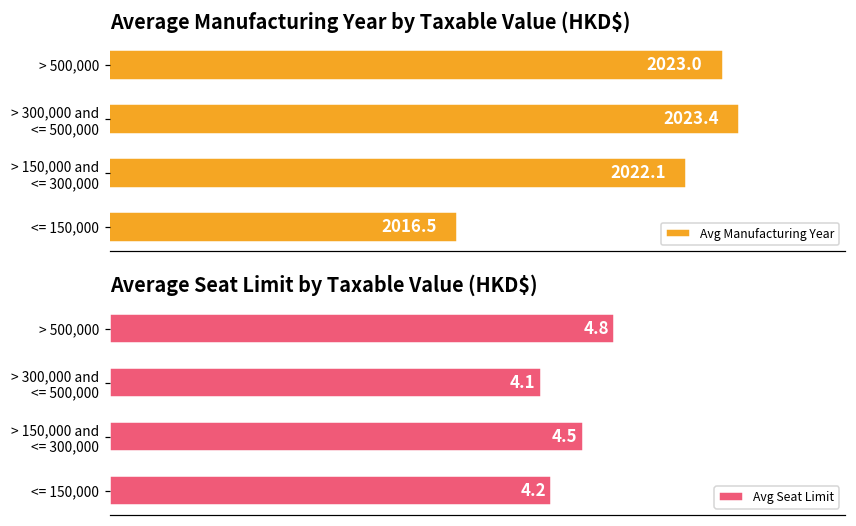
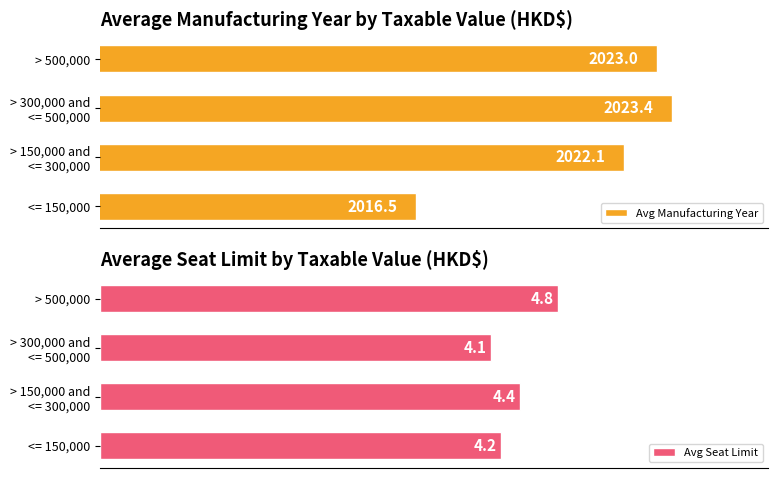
Average Seat Limit by Taxable Value (HKD$), > 150,000 and <= 300,000: 4.5 -> 4.4
